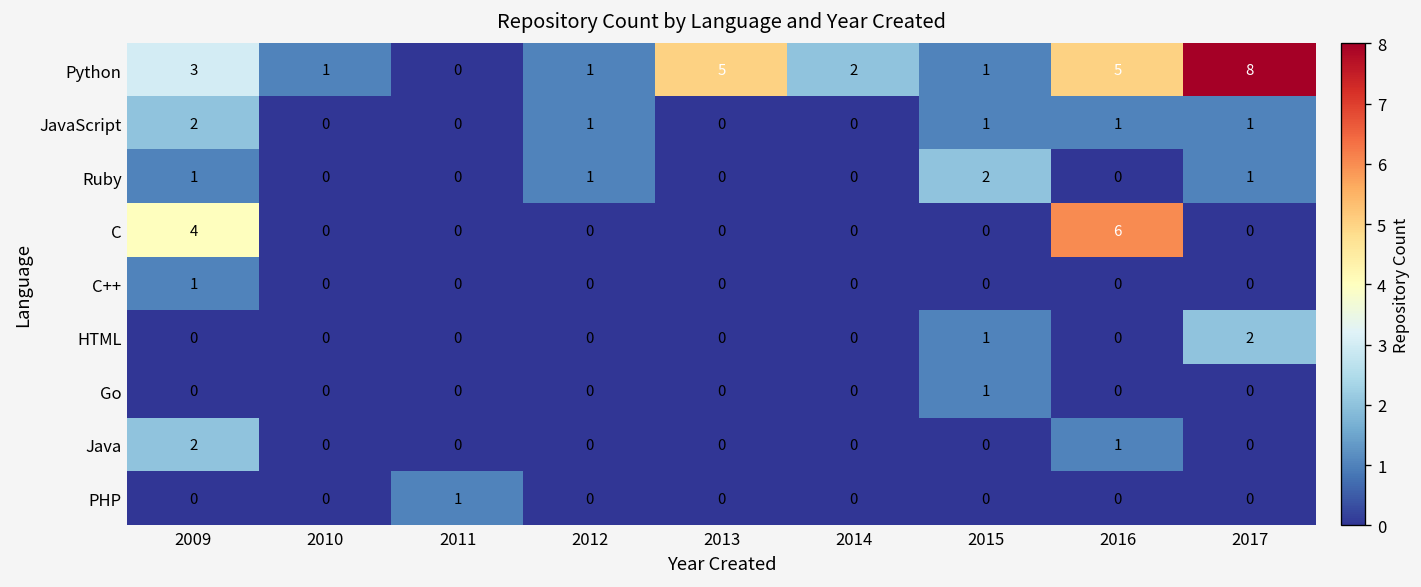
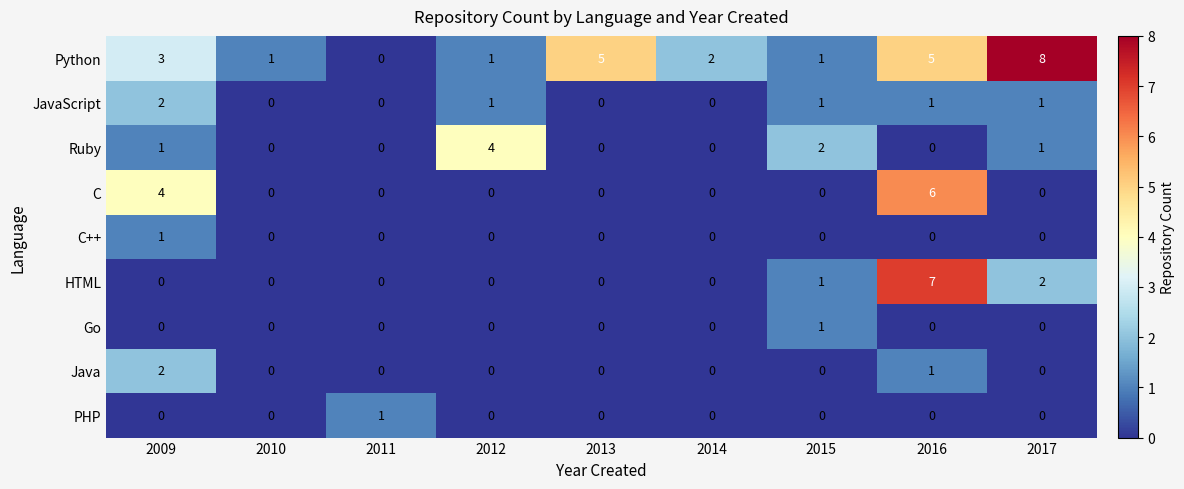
Ruby, 2012: 1 -> 4
HTML, 2016: 0 -> 7
